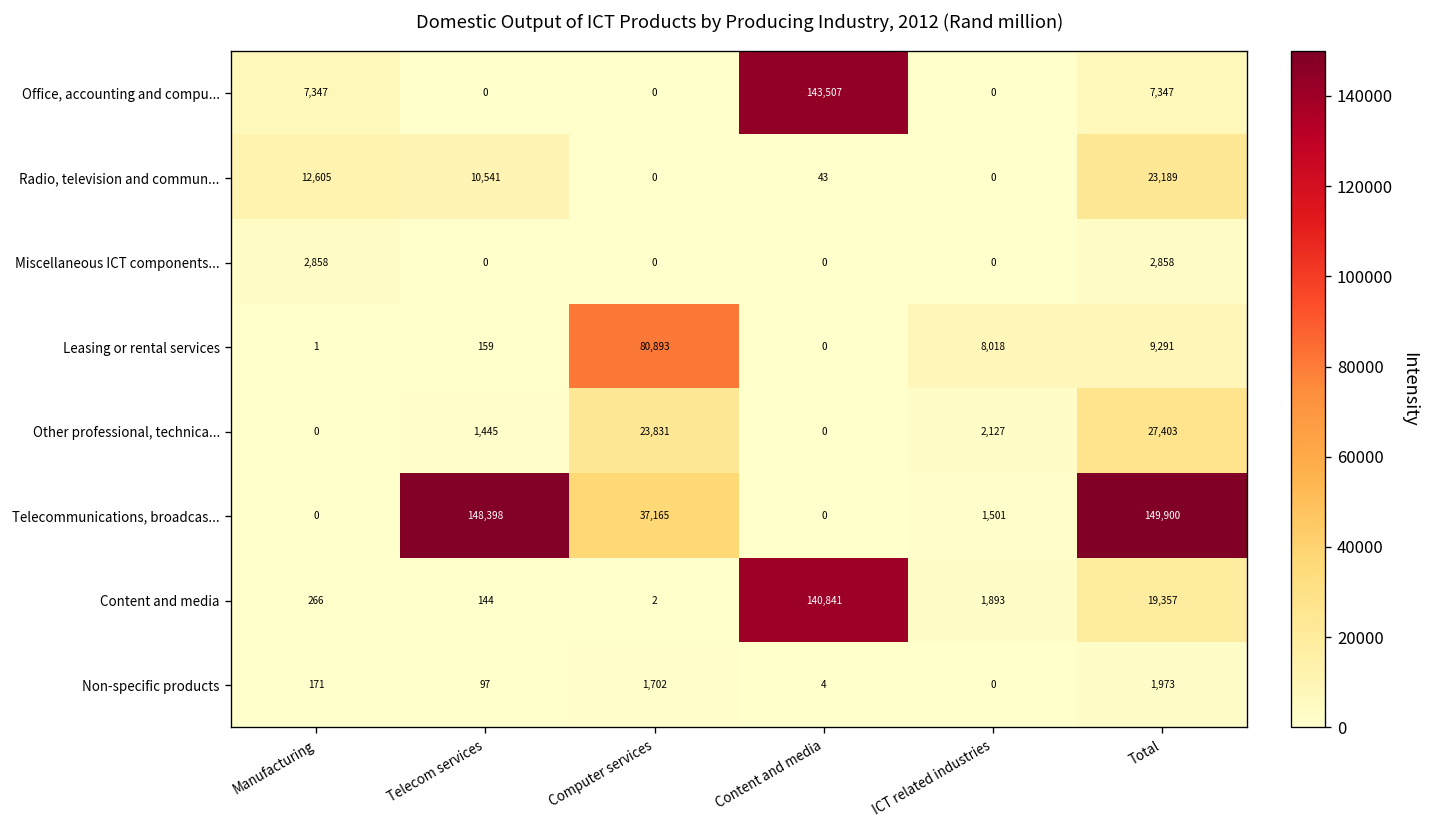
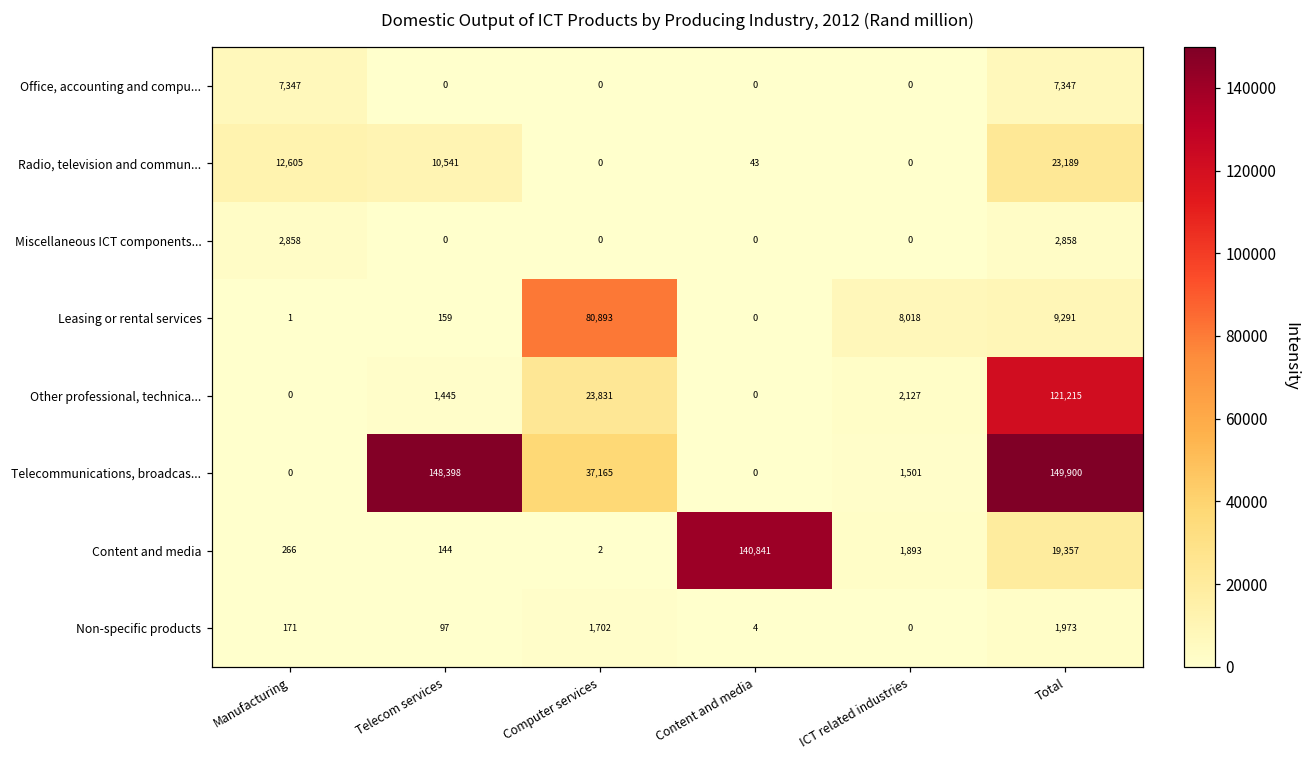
Office, accounting and compu..., Content and media: 143,507 -> 0
Other professional, technica..., Total: 27,403 -> 121,215
